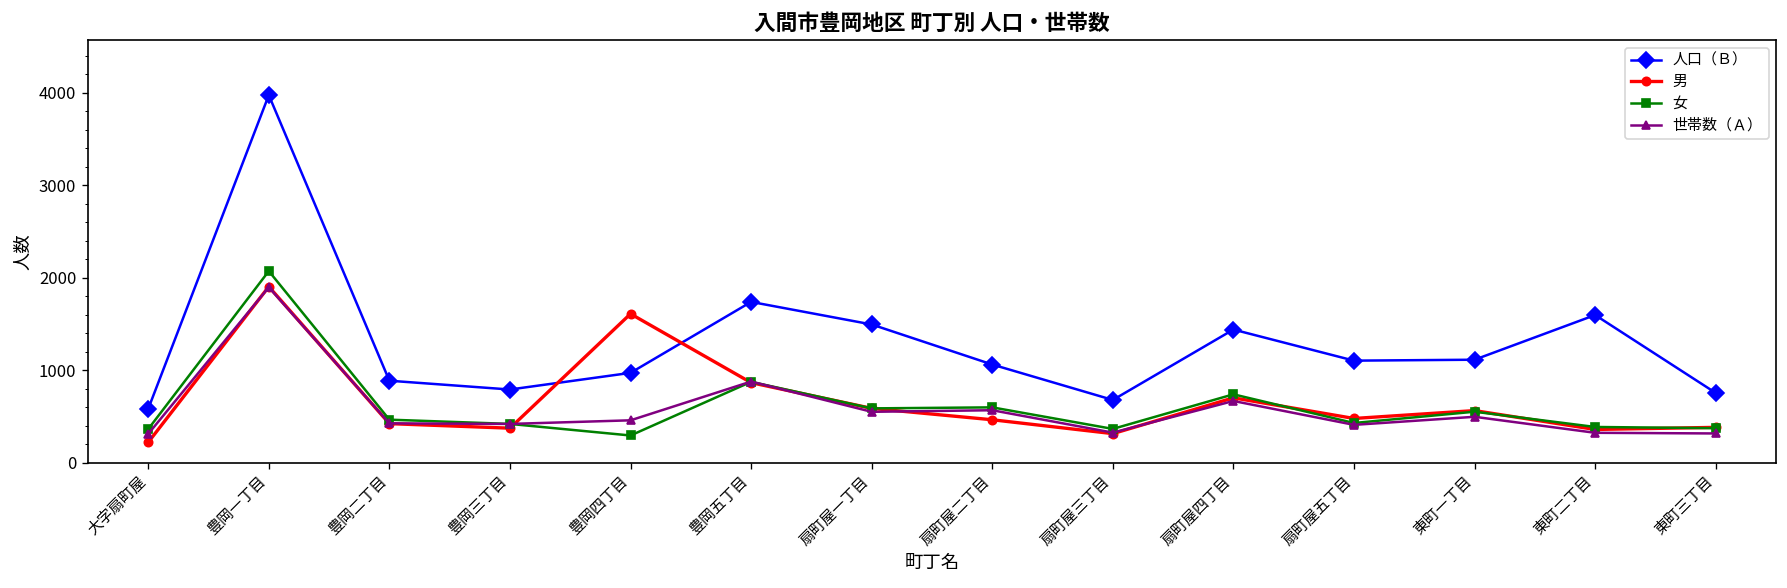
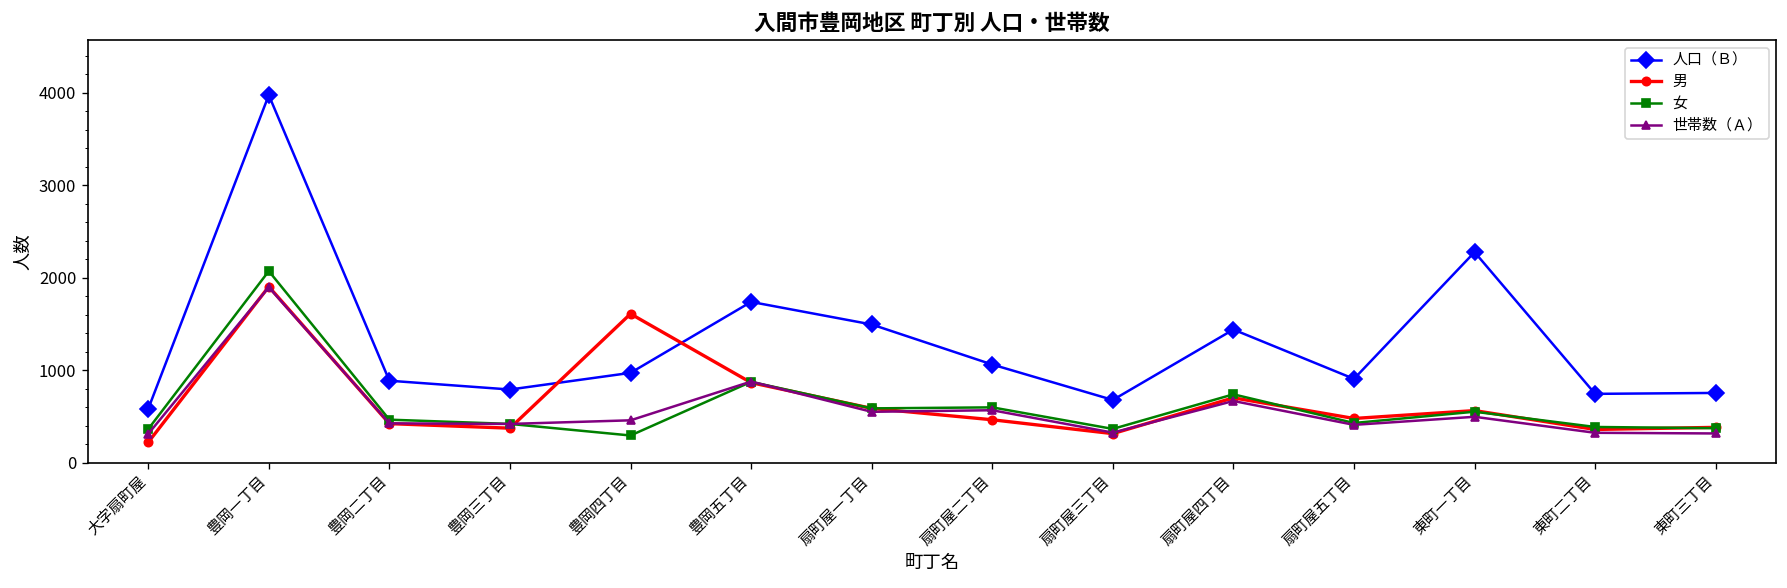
人口（Ｂ）, 扇町屋五丁目: 1100 -> 900
人口（Ｂ）, 東町一丁目: 1100 -> 2300
人口（Ｂ）, 東町二丁目: 1600 -> 700
